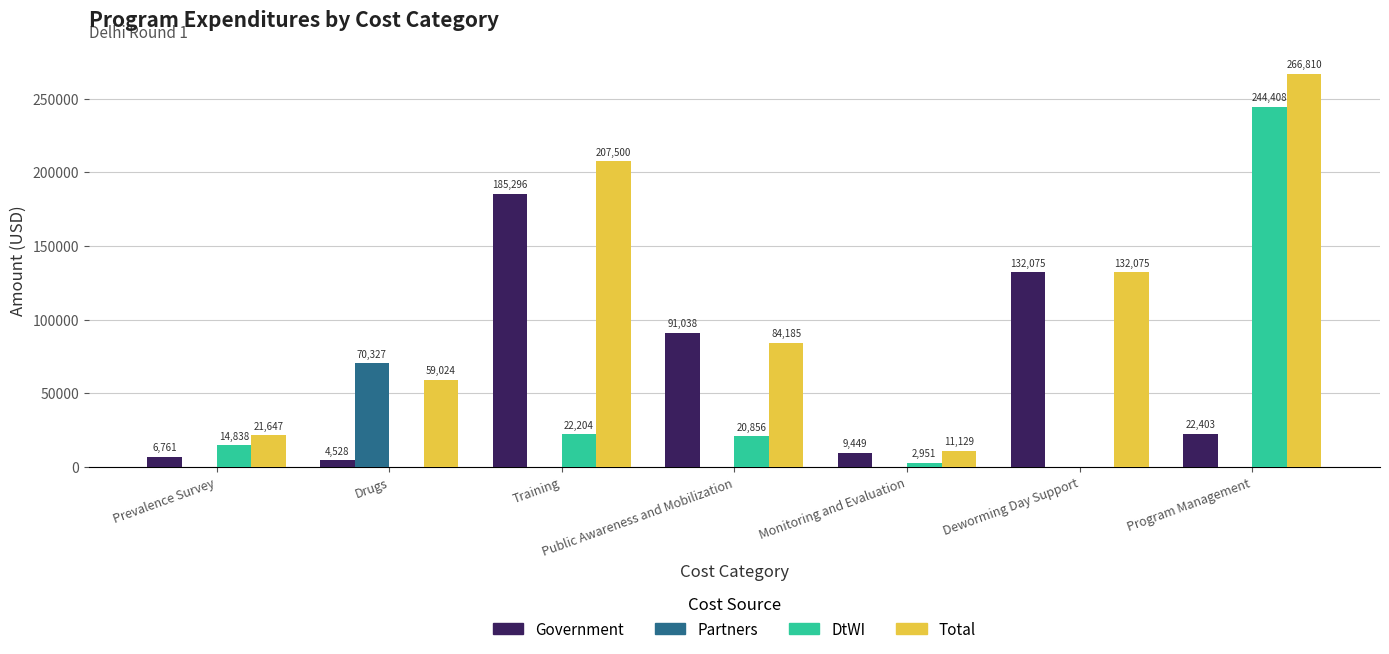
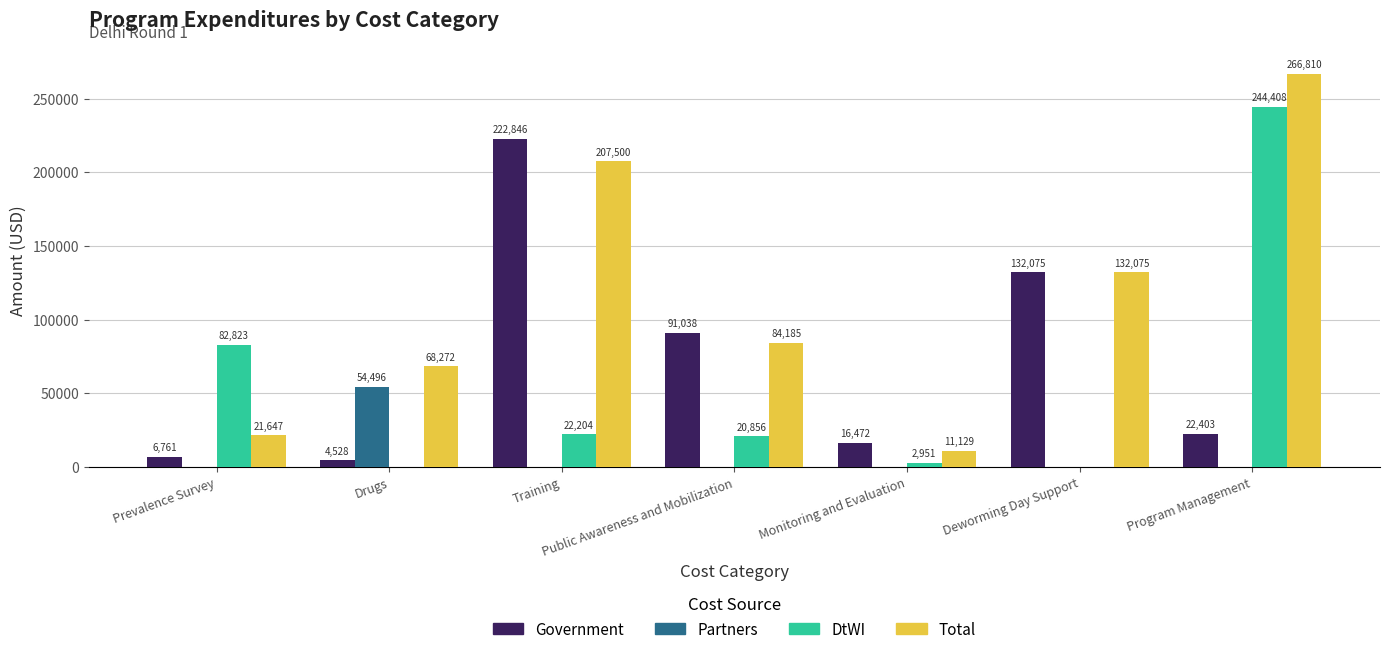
DtWI, Prevalence Survey: 14,838 -> 82,823
Partners, Drugs: 70,327 -> 54,496
Total, Drugs: 59,024 -> 68,272
Government, Training: 185,296 -> 222,846
Government, Monitoring and Evaluation: 9,449 -> 16,472
